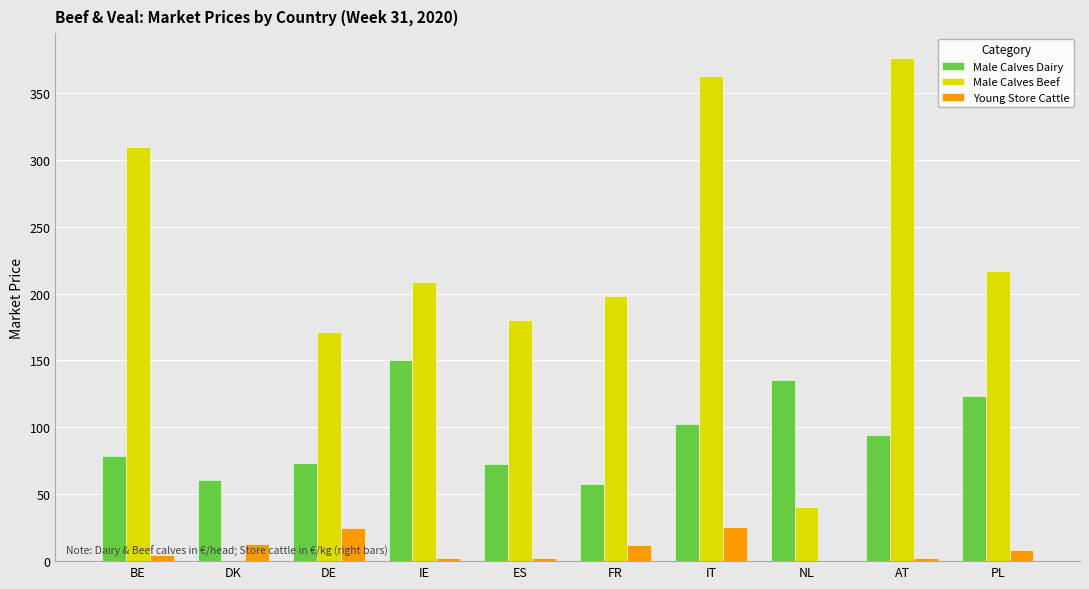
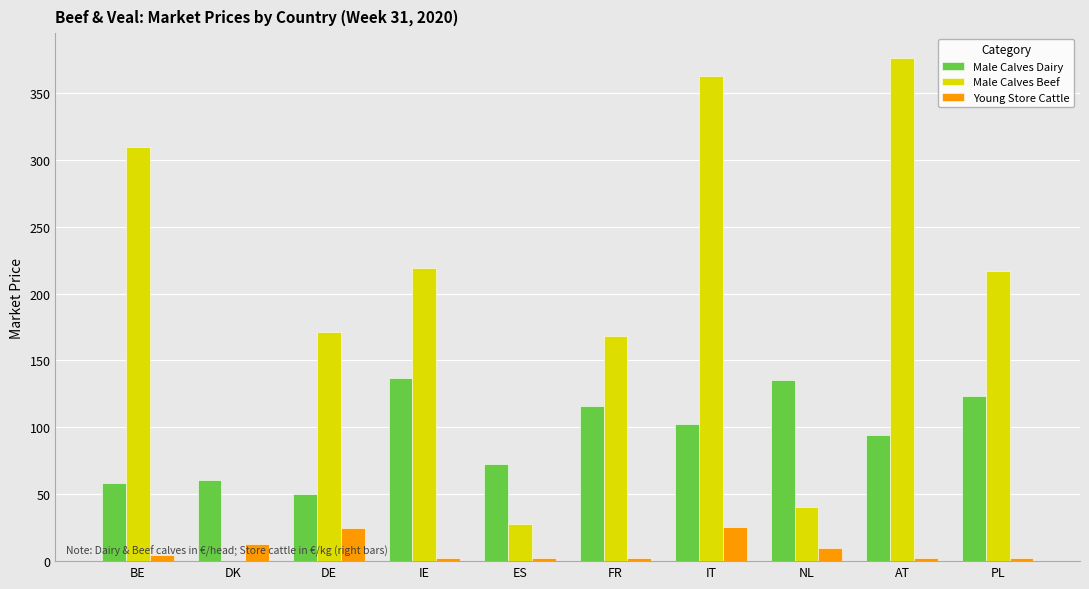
Male Calves Dairy, BE: 79 -> 58
Male Calves Dairy, DE: 73 -> 51
Male Calves Dairy, IE: 150 -> 137
Male Calves Beef, IE: 209 -> 219
Male Calves Beef, ES: 180 -> 28
Male Calves Dairy, FR: 58 -> 116
Male Calves Beef, FR: 198 -> 168
Young Store Cattle, FR: 12 -> 3
Young Store Cattle, NL: 0 -> 10
Young Store Cattle, PL: 9 -> 2
